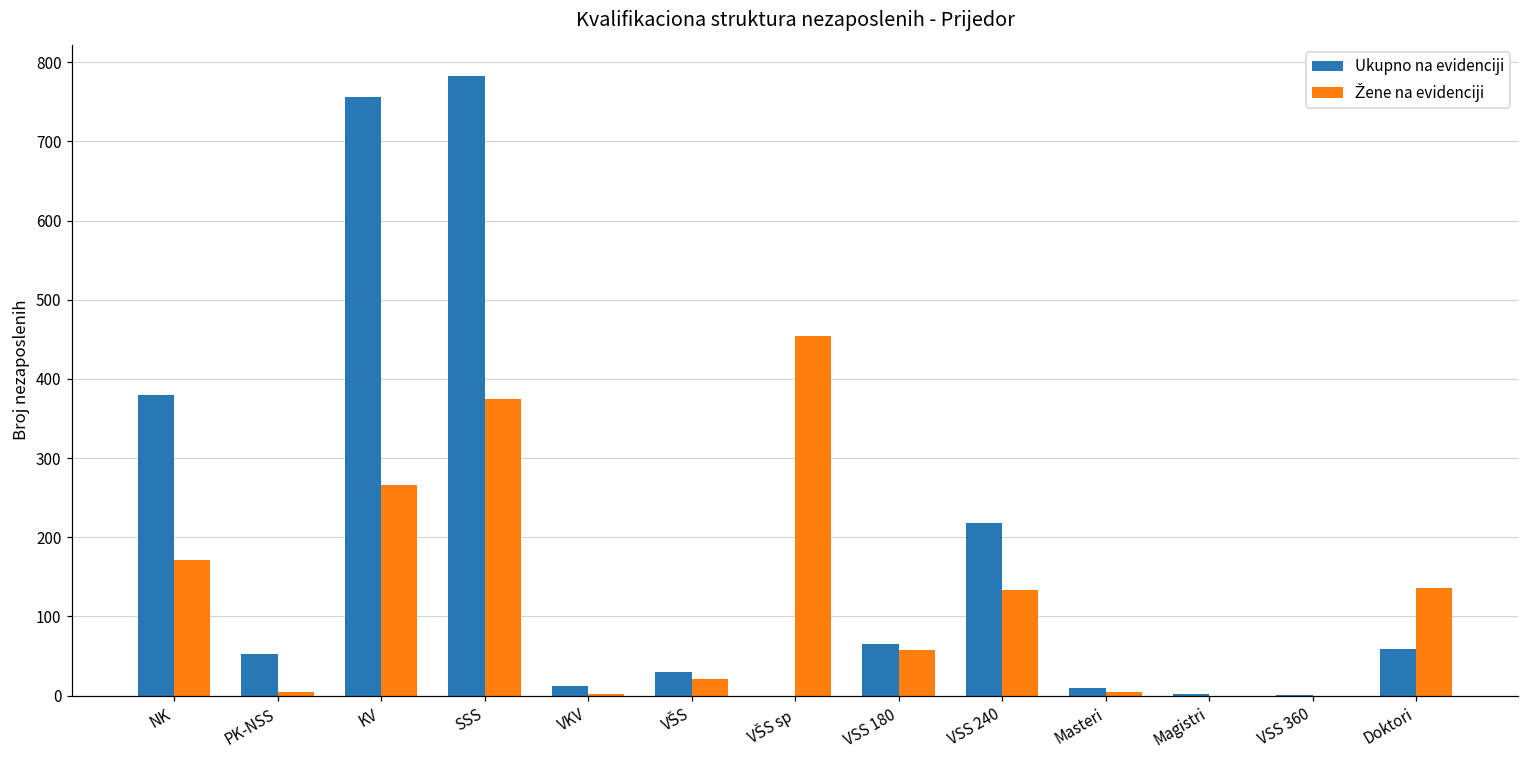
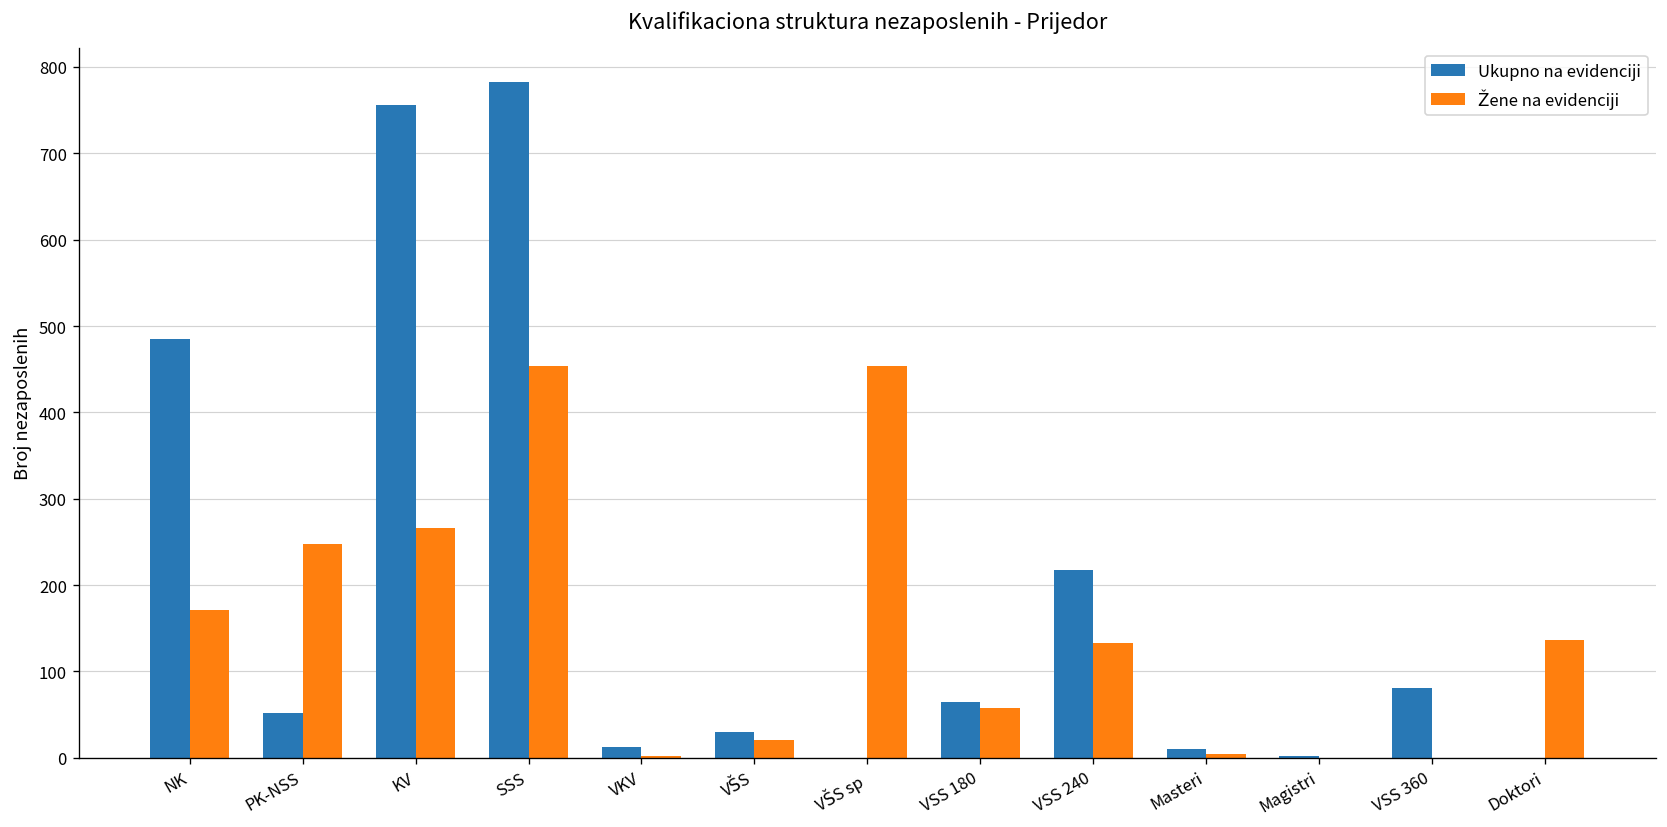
Ukupno na evidenciji, NK: 380 -> 490
Žene na evidenciji, PK-NSS: 10 -> 250
Žene na evidenciji, SSS: 380 -> 450
Ukupno na evidenciji, VSS 360: 0 -> 80
Ukupno na evidenciji, Doktori: 60 -> 0
